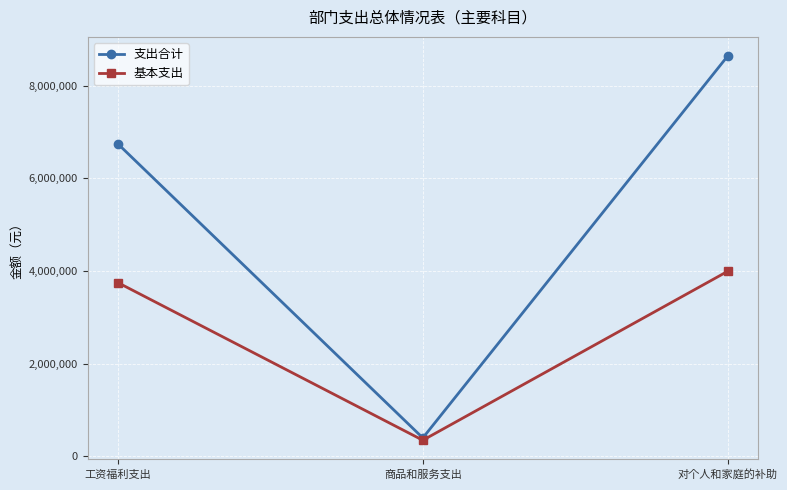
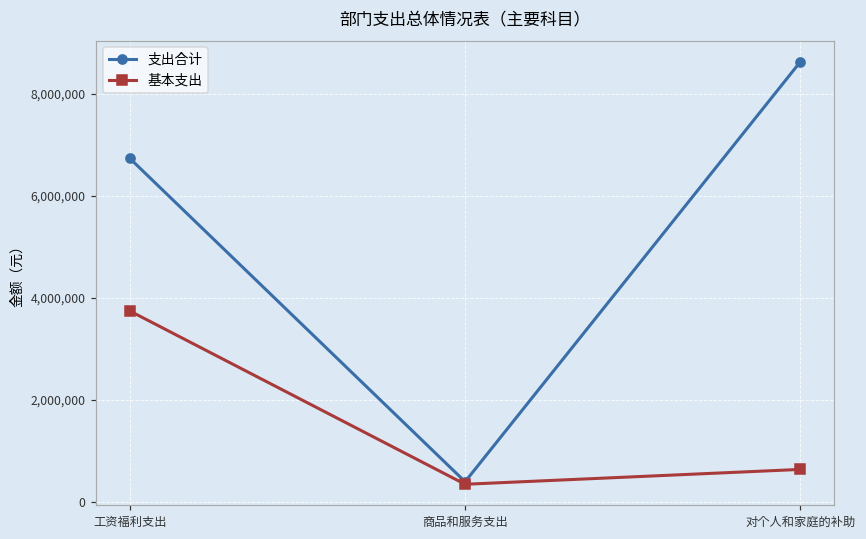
基本支出, 对个人和家庭的补助: 4,000,000 -> 600,000
